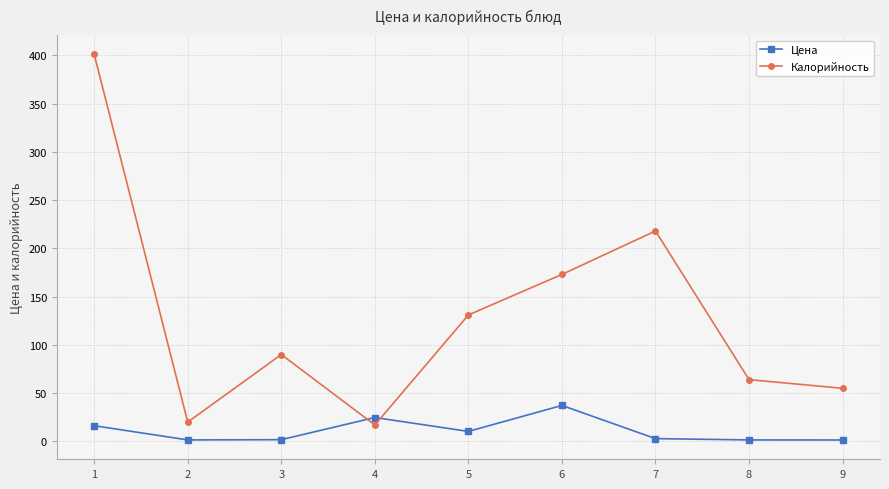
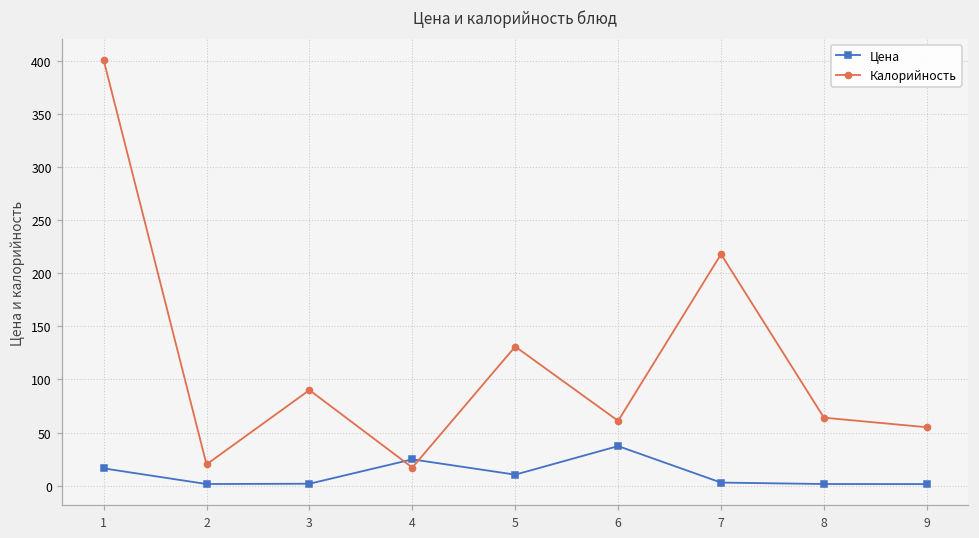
Калорийность, 6: 170 -> 60
